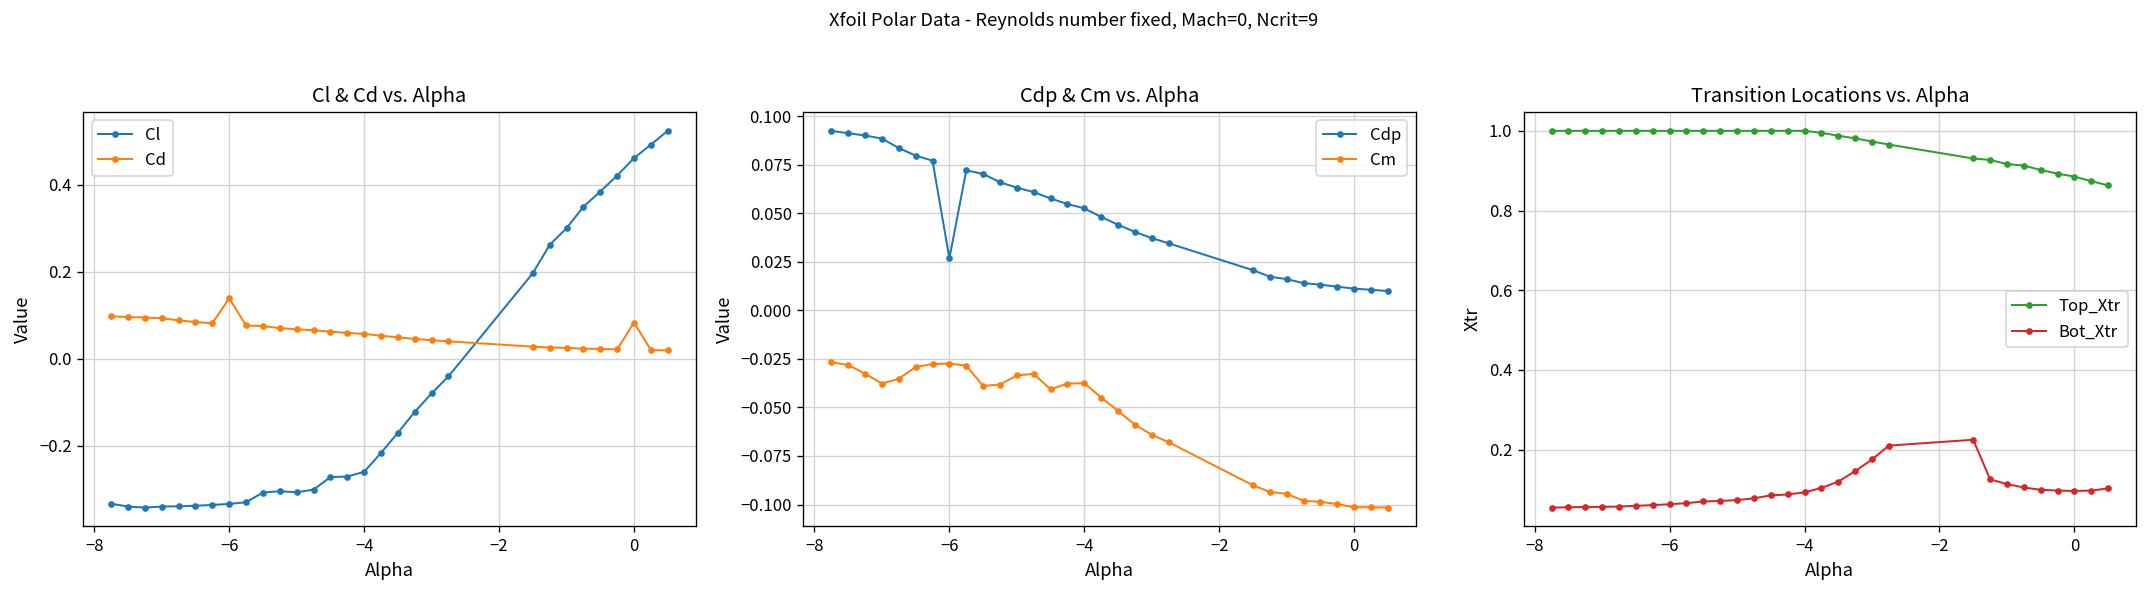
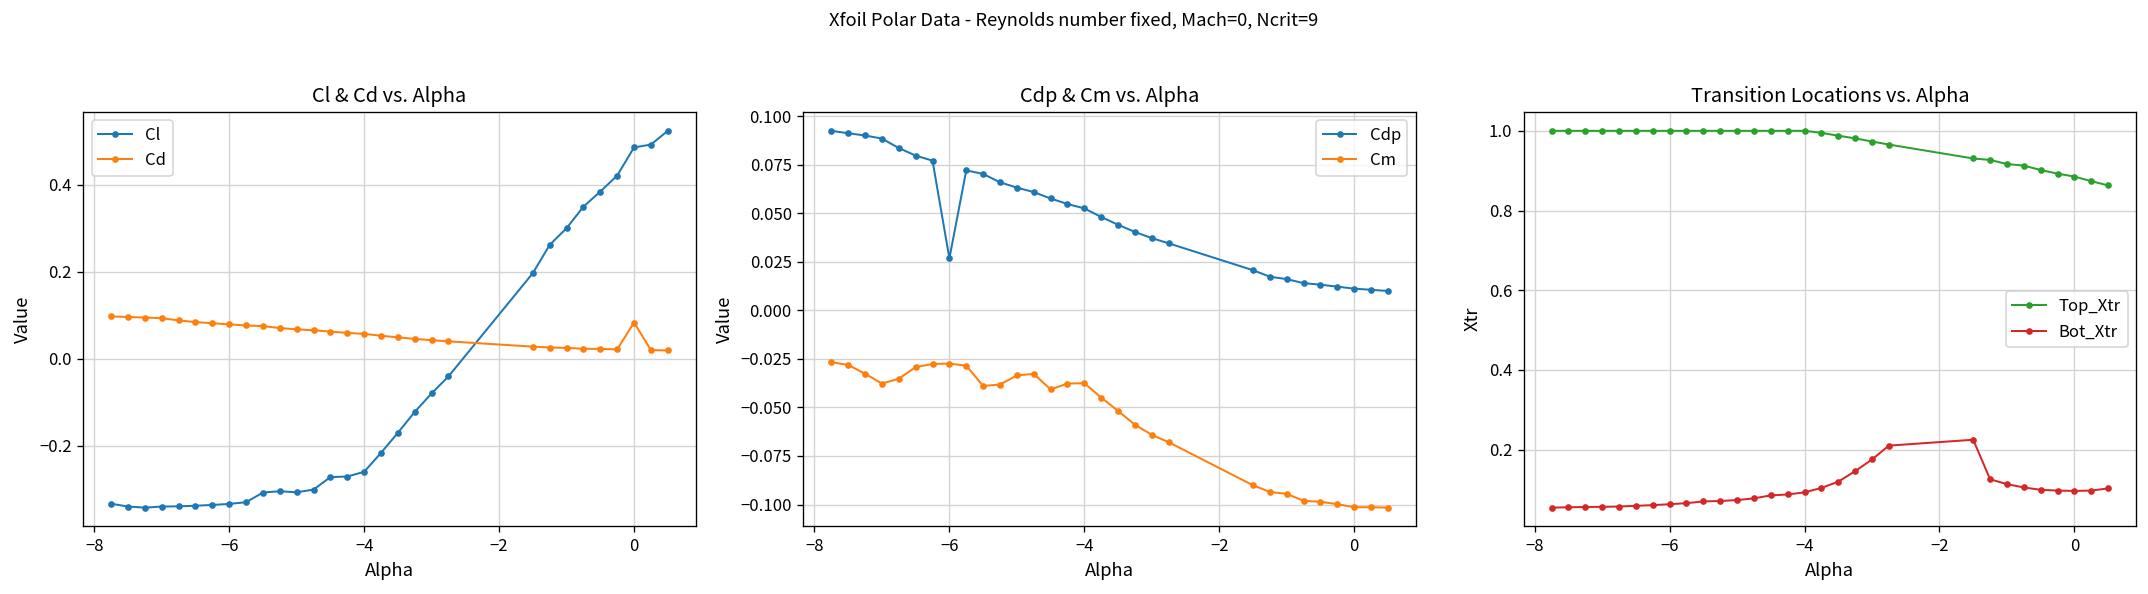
Cl & Cd vs. Alpha, Cd, −6: 0.14 -> 0.08
Cl & Cd vs. Alpha, Cl, 0: 0.46 -> 0.49
